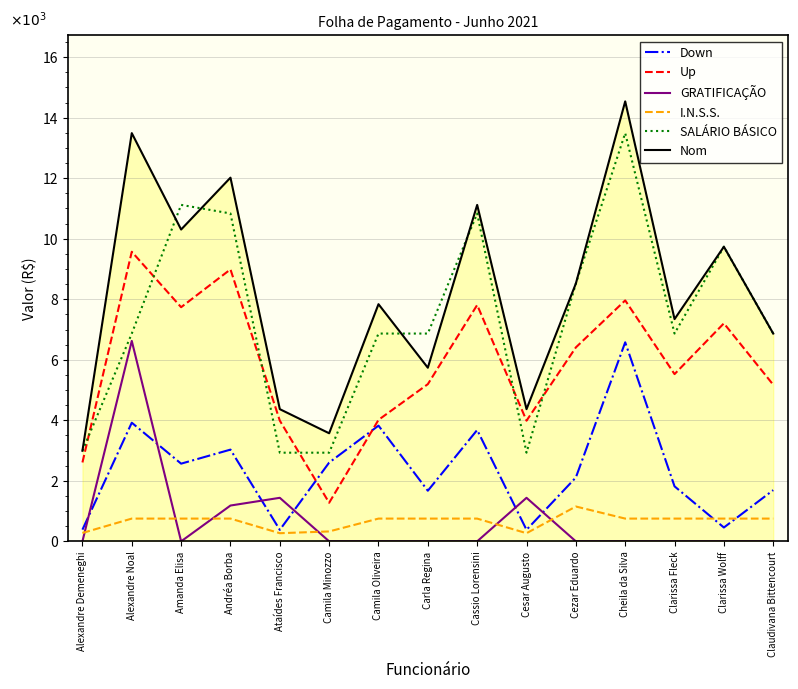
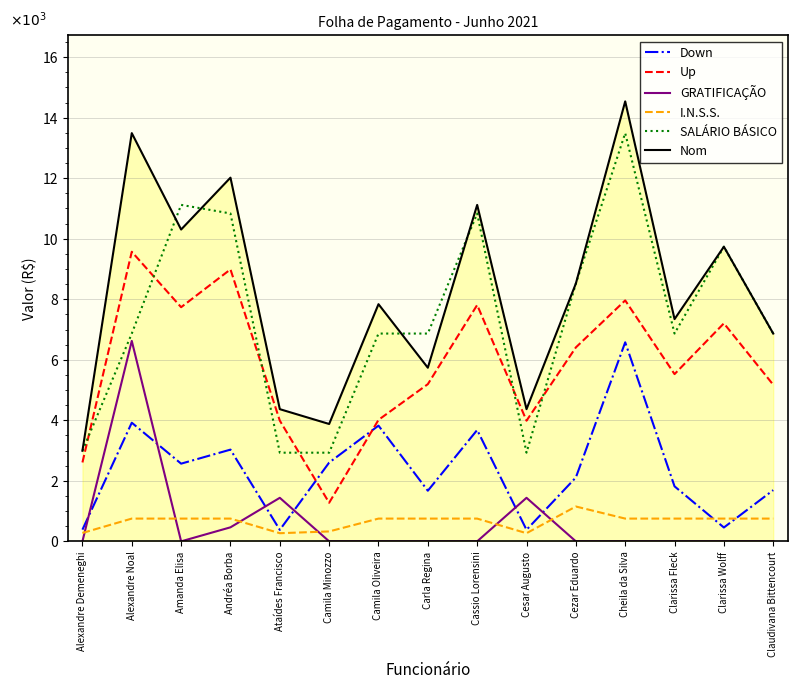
GRATIFICAÇÃO, Andréa Borba: 1.2 -> 0.5
Nom, Camila Minozzo: 3.6 -> 3.9
